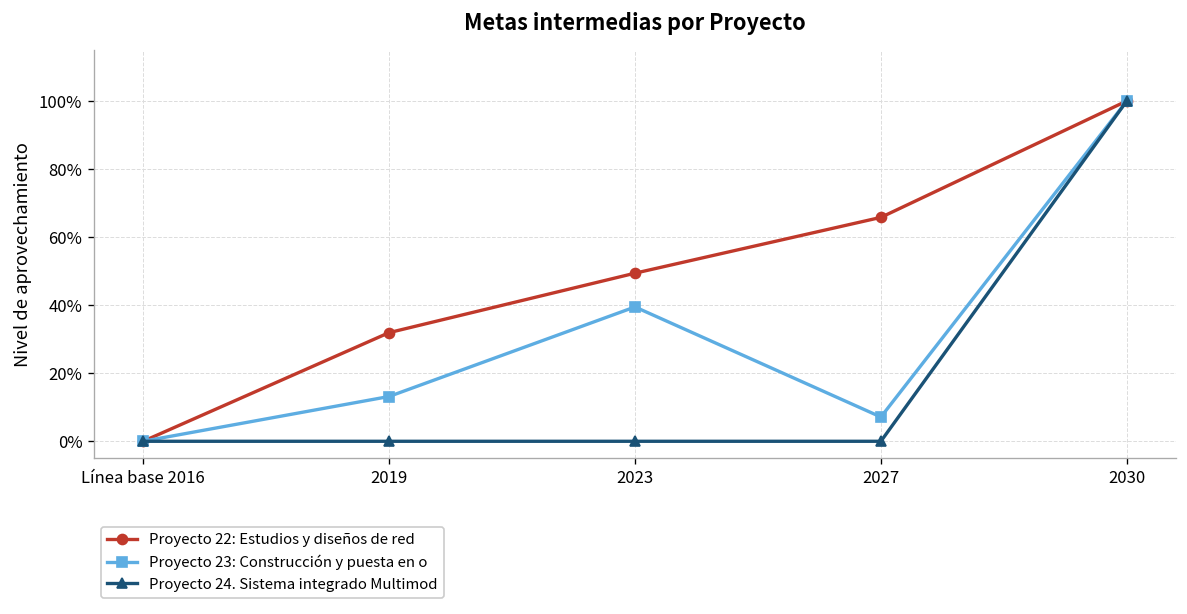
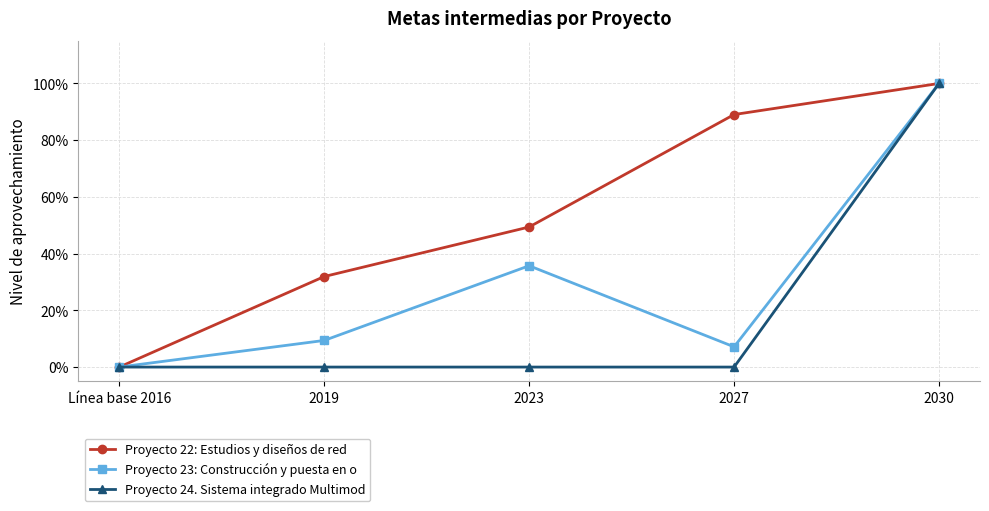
Proyecto 23: Construcción y puesta en o, 2019: 13% -> 9%
Proyecto 23: Construcción y puesta en o, 2023: 39% -> 36%
Proyecto 22: Estudios y diseños de red, 2027: 66% -> 89%
